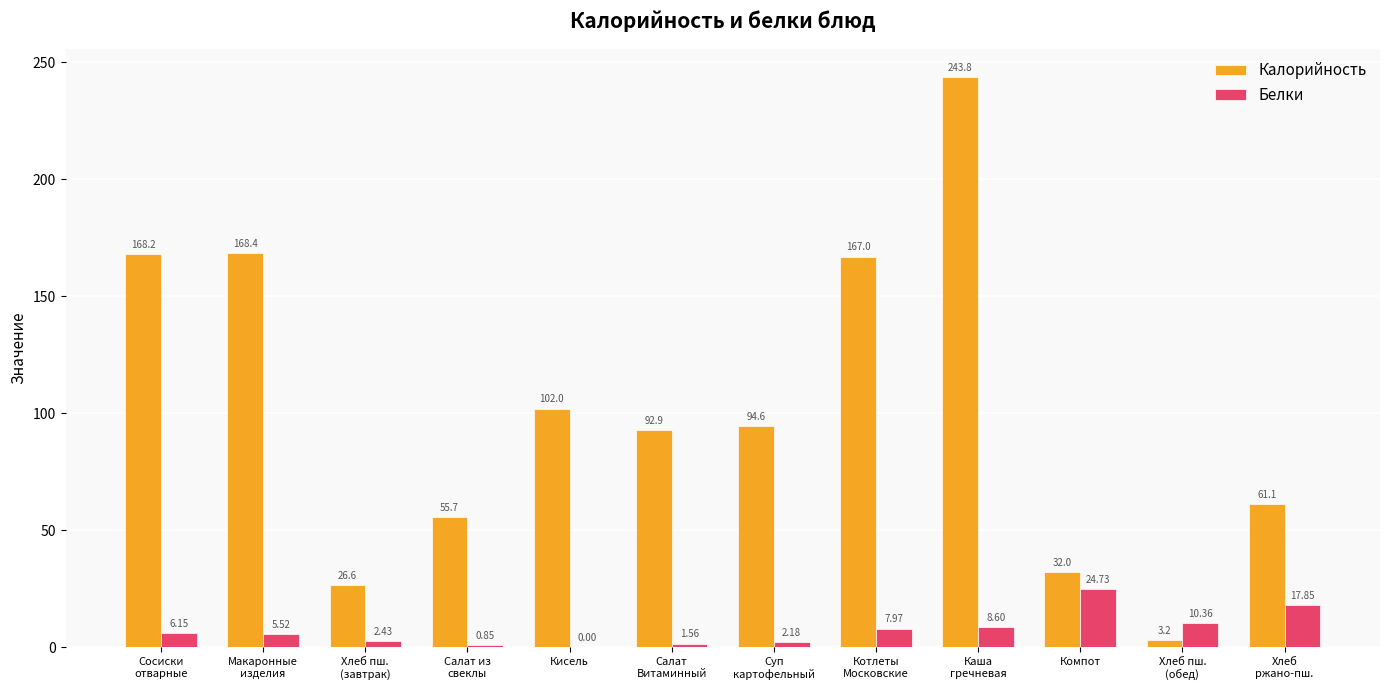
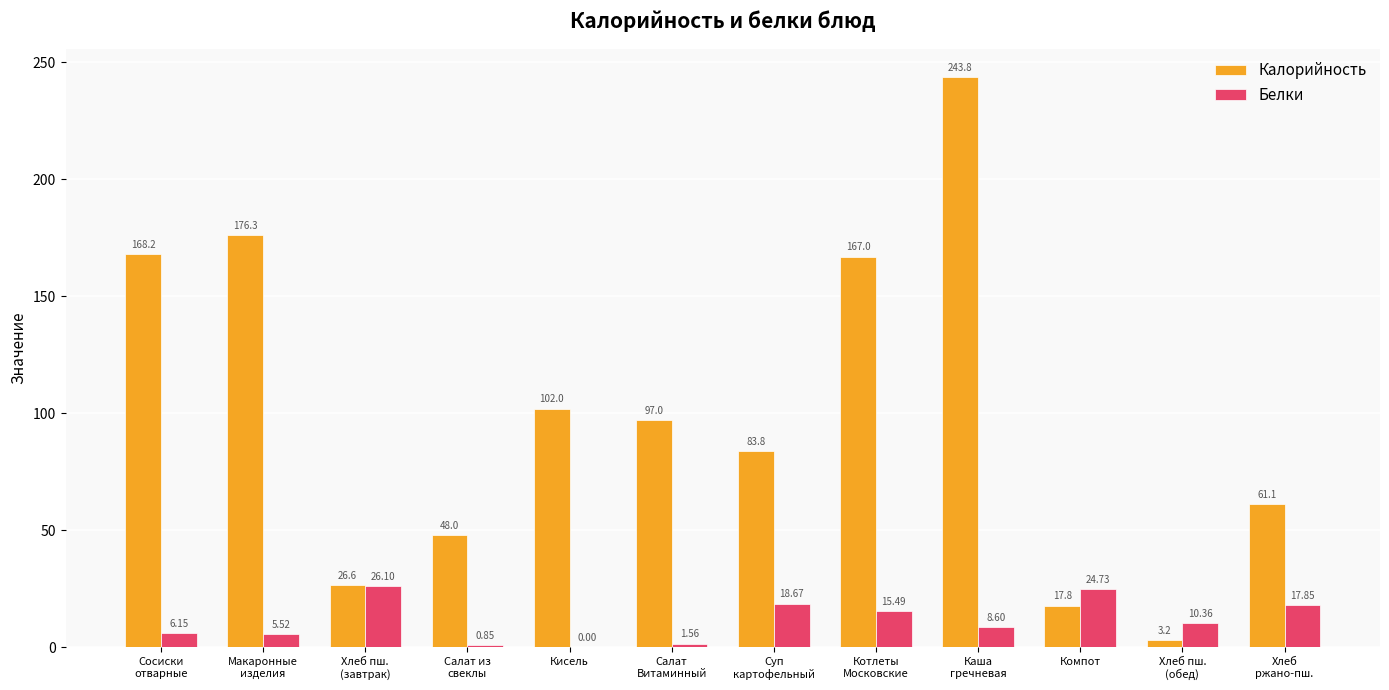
Калорийность, Макаронные изделия: 168.4 -> 176.3
Белки, Хлеб пш. (завтрак): 2.43 -> 26.10
Калорийность, Салат из свеклы: 55.7 -> 48.0
Калорийность, Салат Витаминный: 92.9 -> 97.0
Калорийность, Суп картофельный: 94.6 -> 83.8
Белки, Суп картофельный: 2.18 -> 18.67
Белки, Котлеты Московские: 7.97 -> 15.49
Калорийность, Компот: 32.0 -> 17.8
